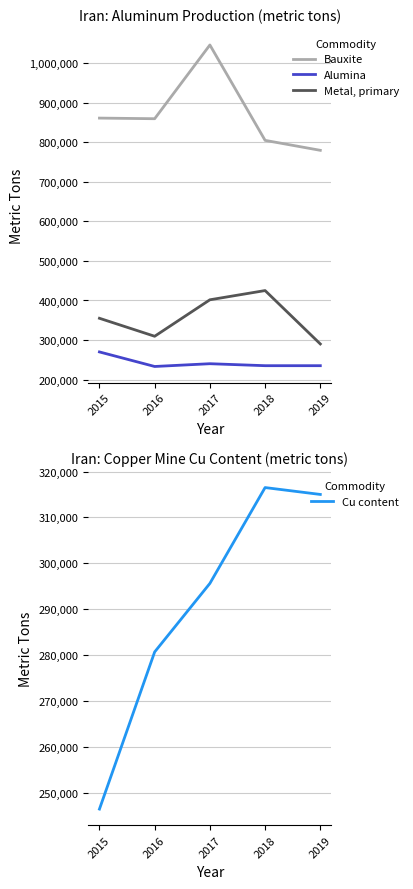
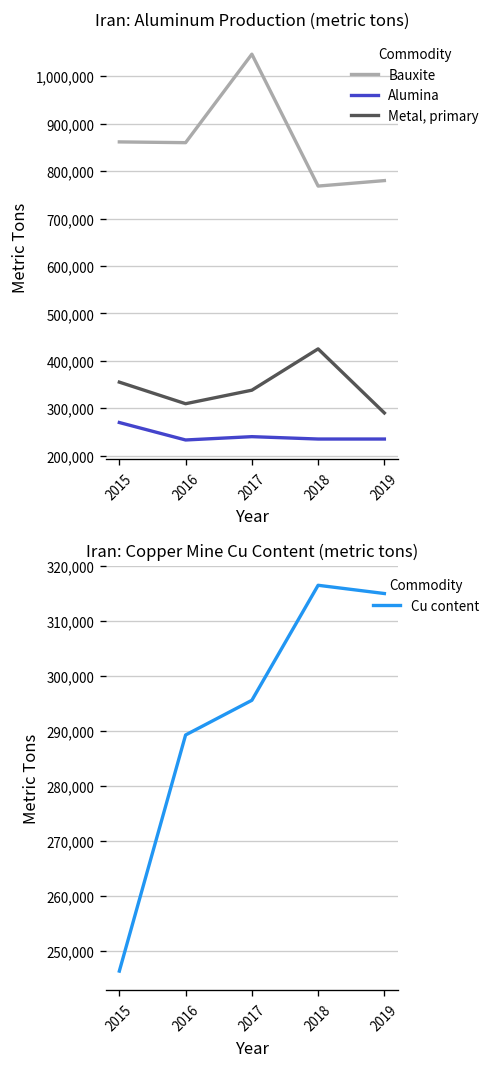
Iran: Aluminum Production (metric tons), Metal, primary, 2017: 400,000 -> 340,000
Iran: Aluminum Production (metric tons), Bauxite, 2018: 810,000 -> 770,000
Iran: Copper Mine Cu Content (metric tons), 2016: 281,000 -> 289,000
